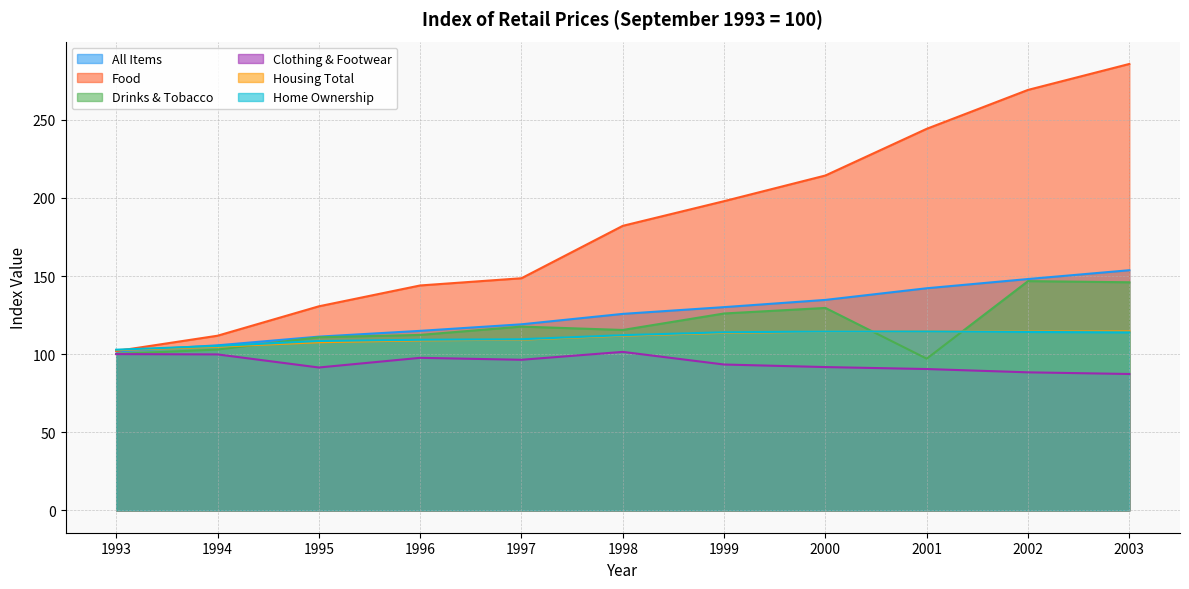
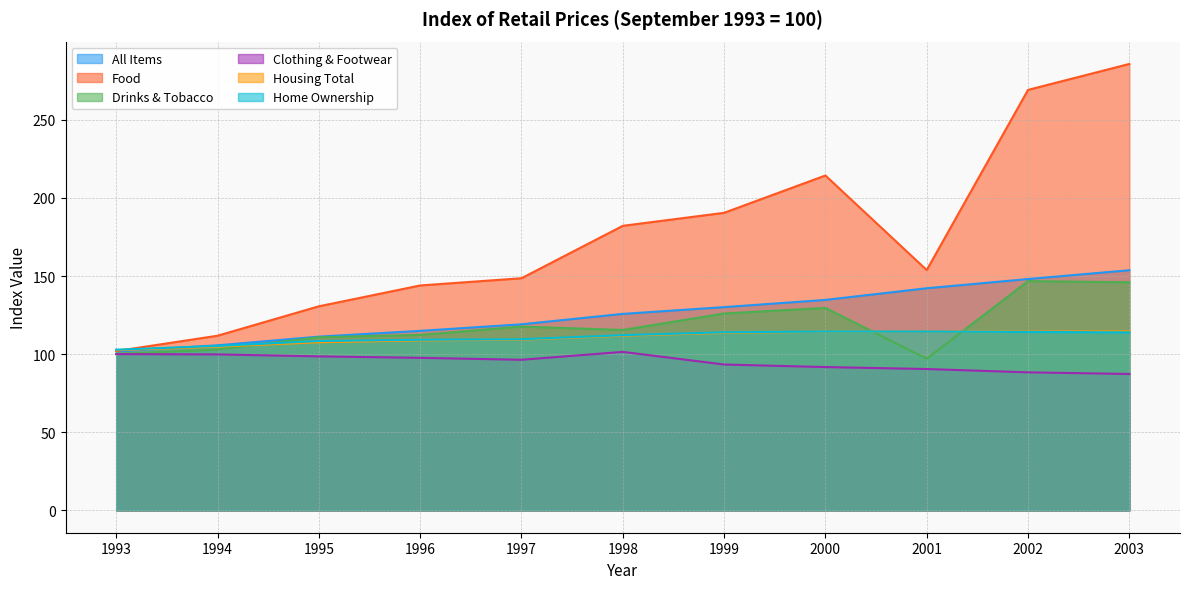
Clothing & Footwear, 1995: 91 -> 99
Food, 1999: 198 -> 190
Food, 2001: 244 -> 154
